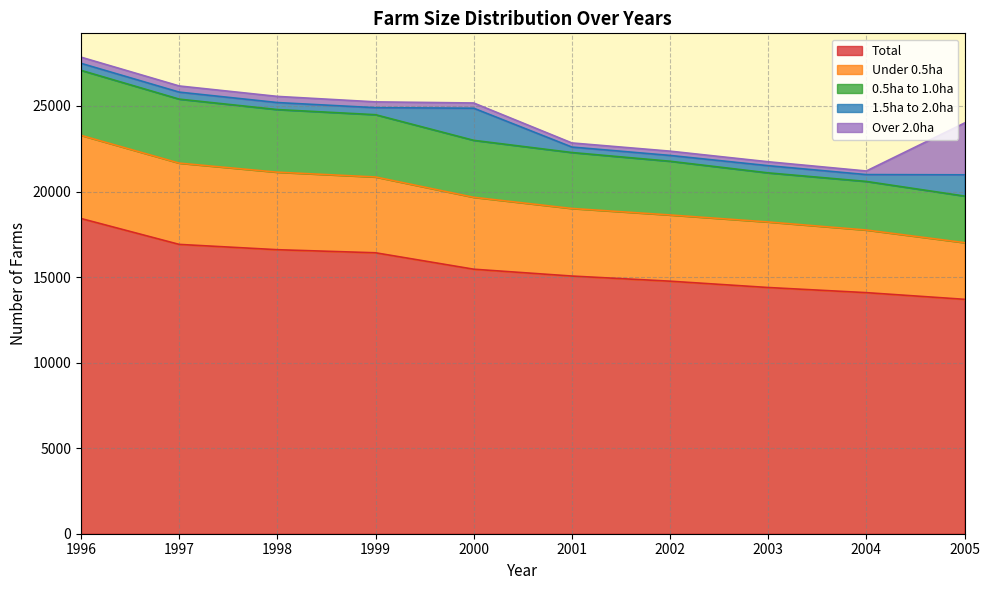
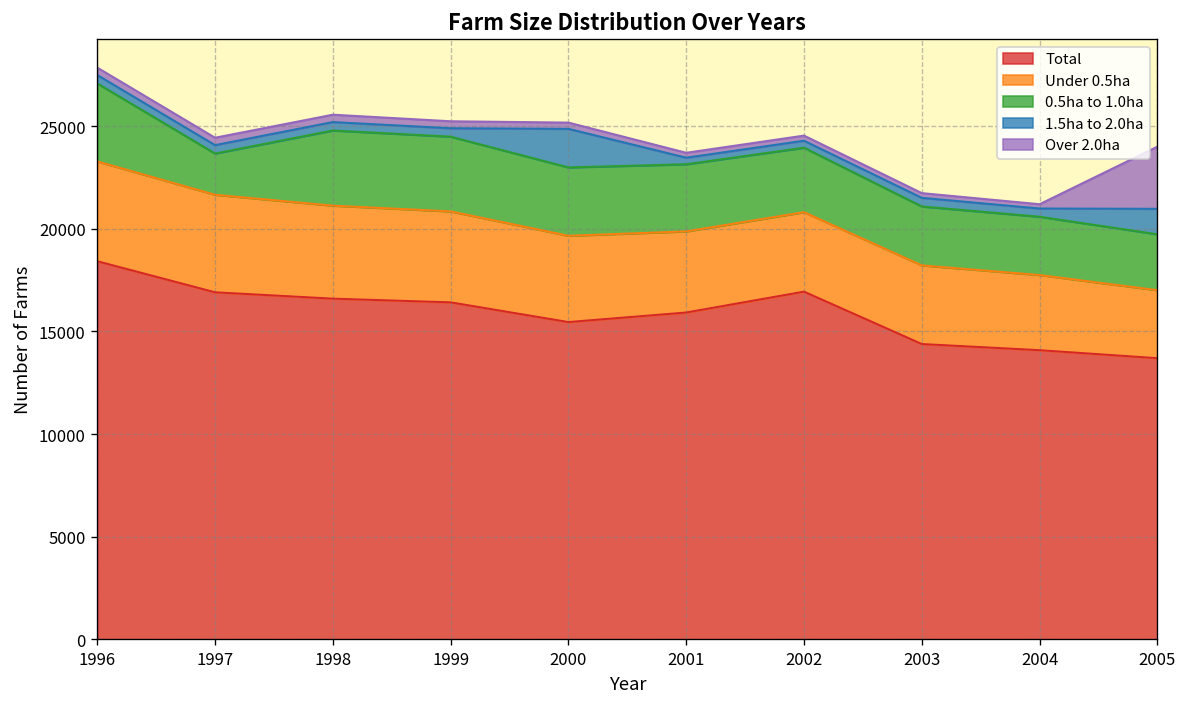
0.5ha to 1.0ha, 1997: 3700 -> 2000
Total, 2001: 15100 -> 15900
Total, 2002: 14800 -> 16900
